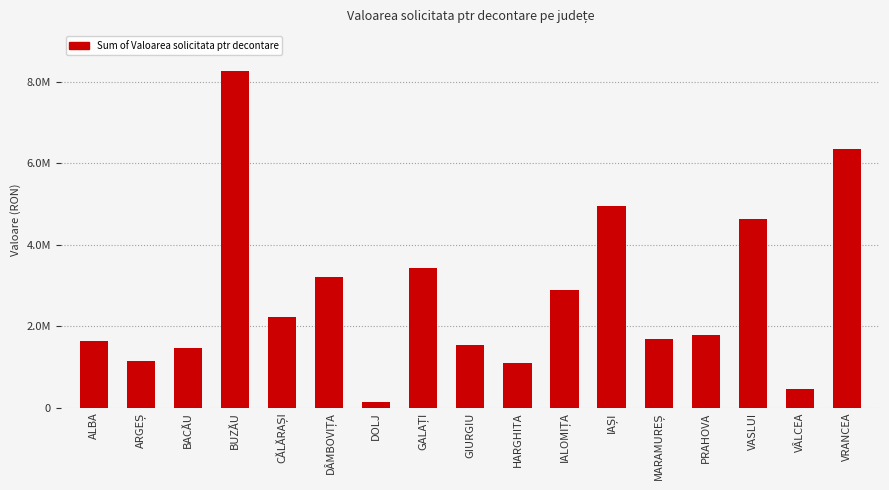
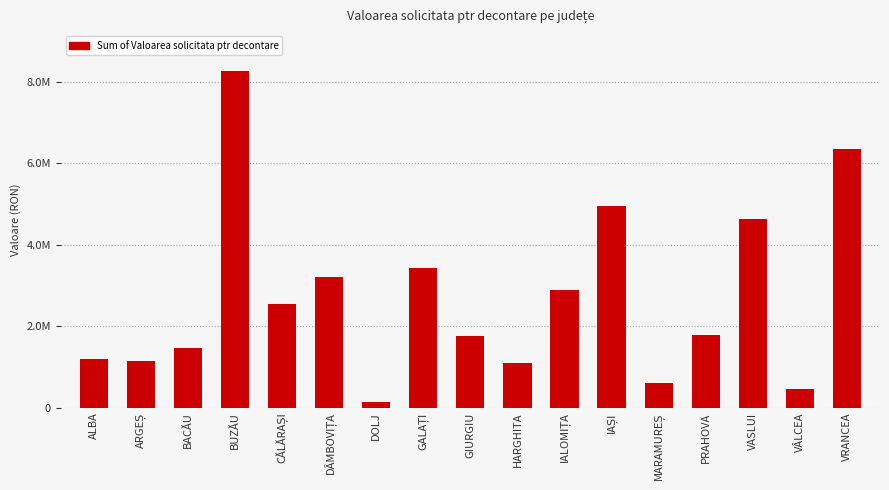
ALBA: 1600000 -> 1200000
CĂLĂRAȘI: 2200000 -> 2600000
GIURGIU: 1500000 -> 1800000
MARAMUREȘ: 1700000 -> 600000
